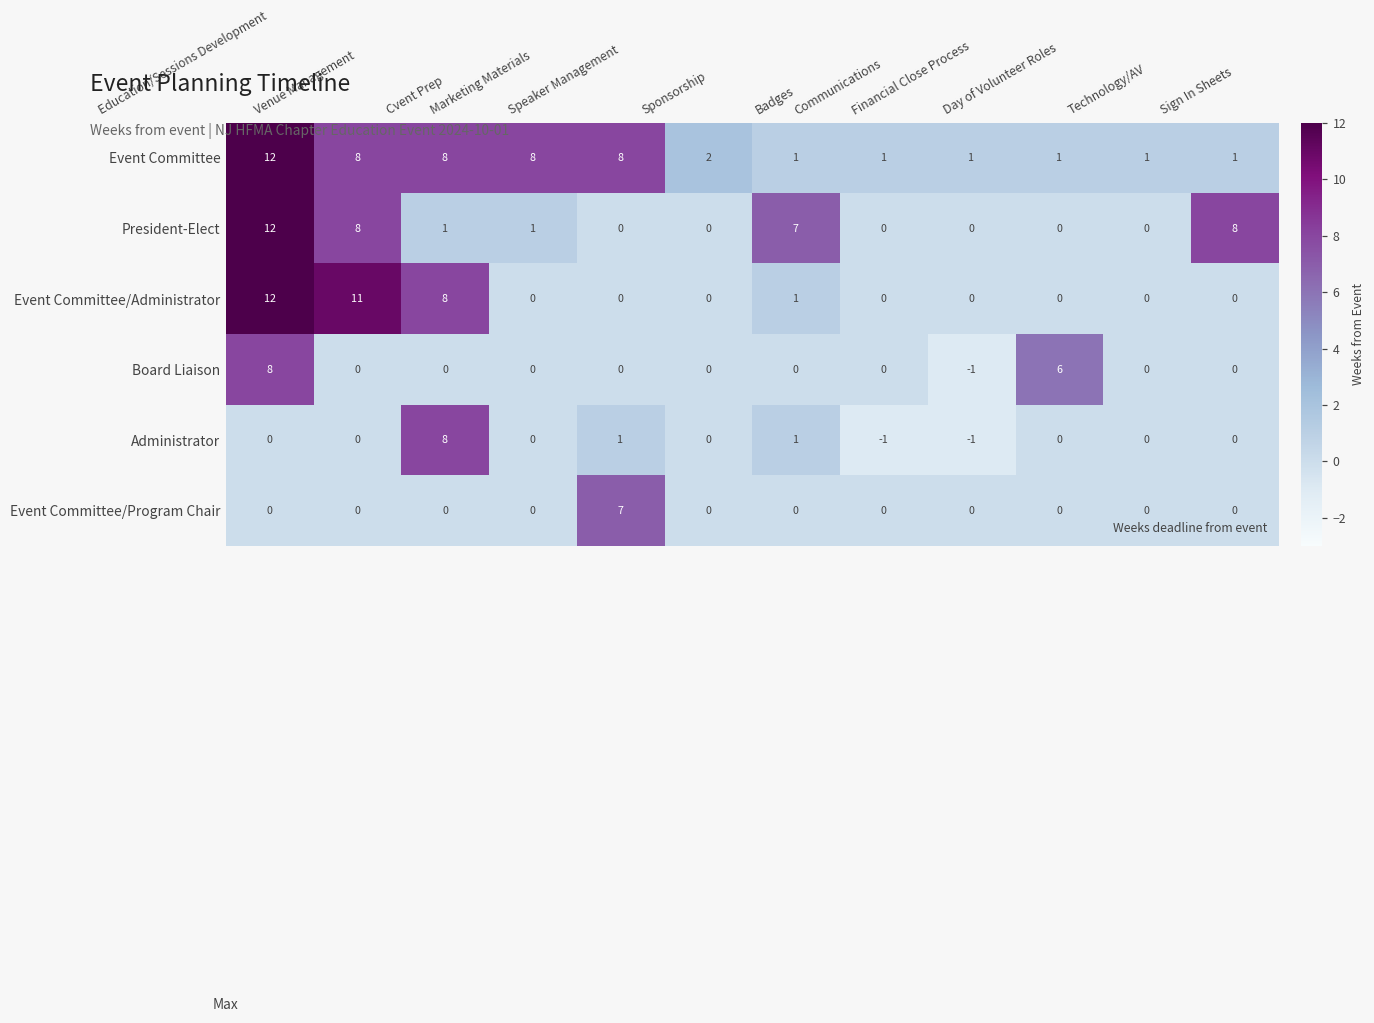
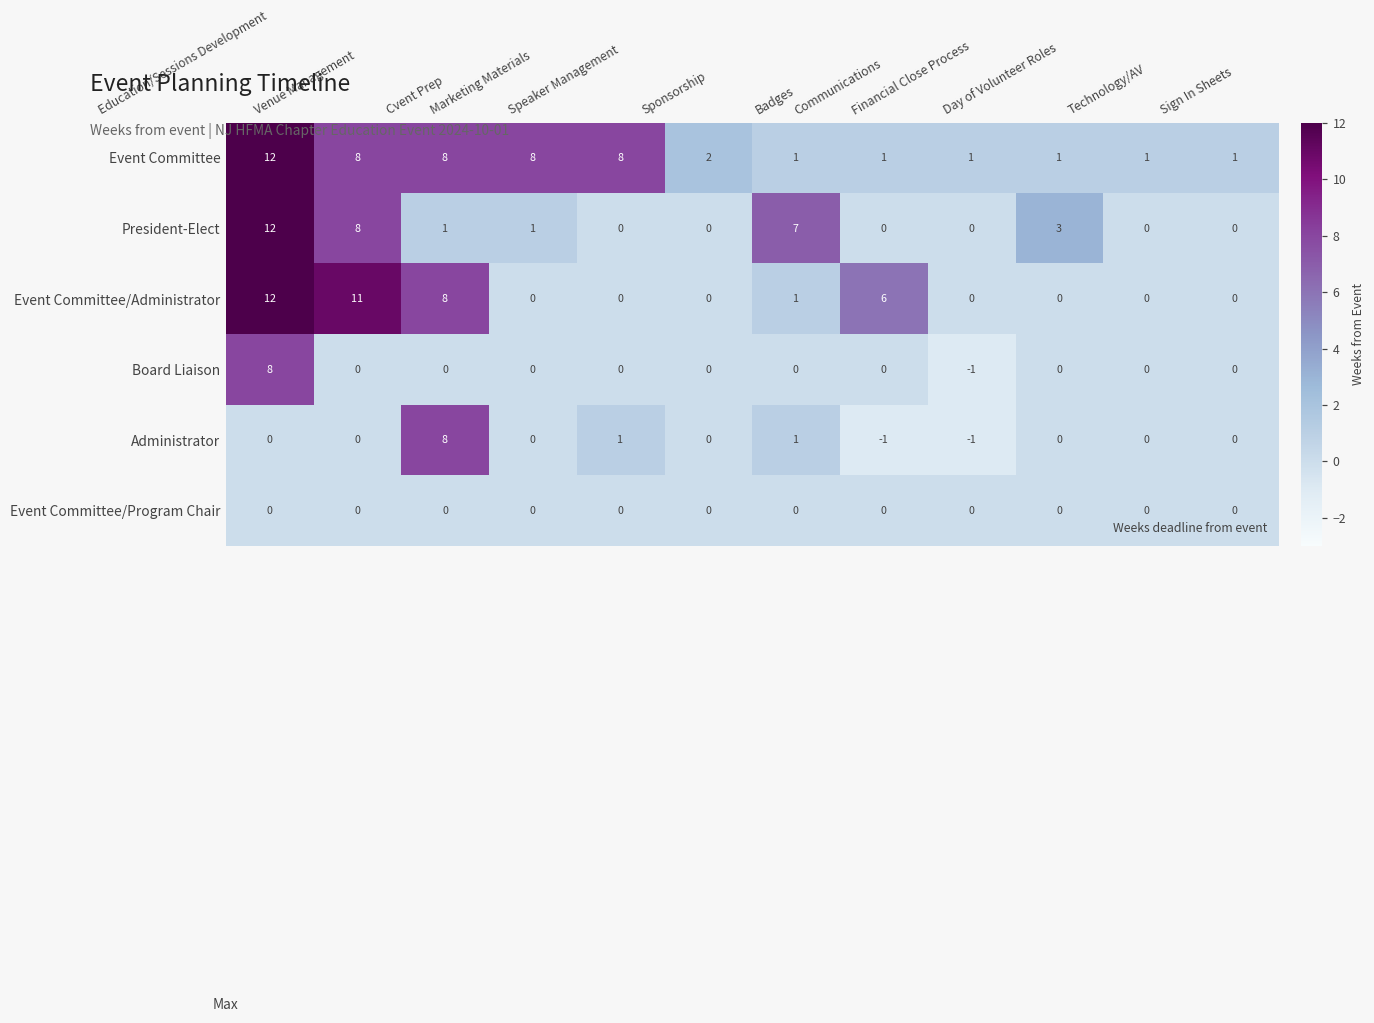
President-Elect, Day of Volunteer Roles: 0 -> 3
President-Elect, Sign In Sheets: 8 -> 0
Event Committee/Administrator, Communications: 0 -> 6
Board Liaison, Day of Volunteer Roles: 6 -> 0
Event Committee/Program Chair, Speaker Management: 7 -> 0
